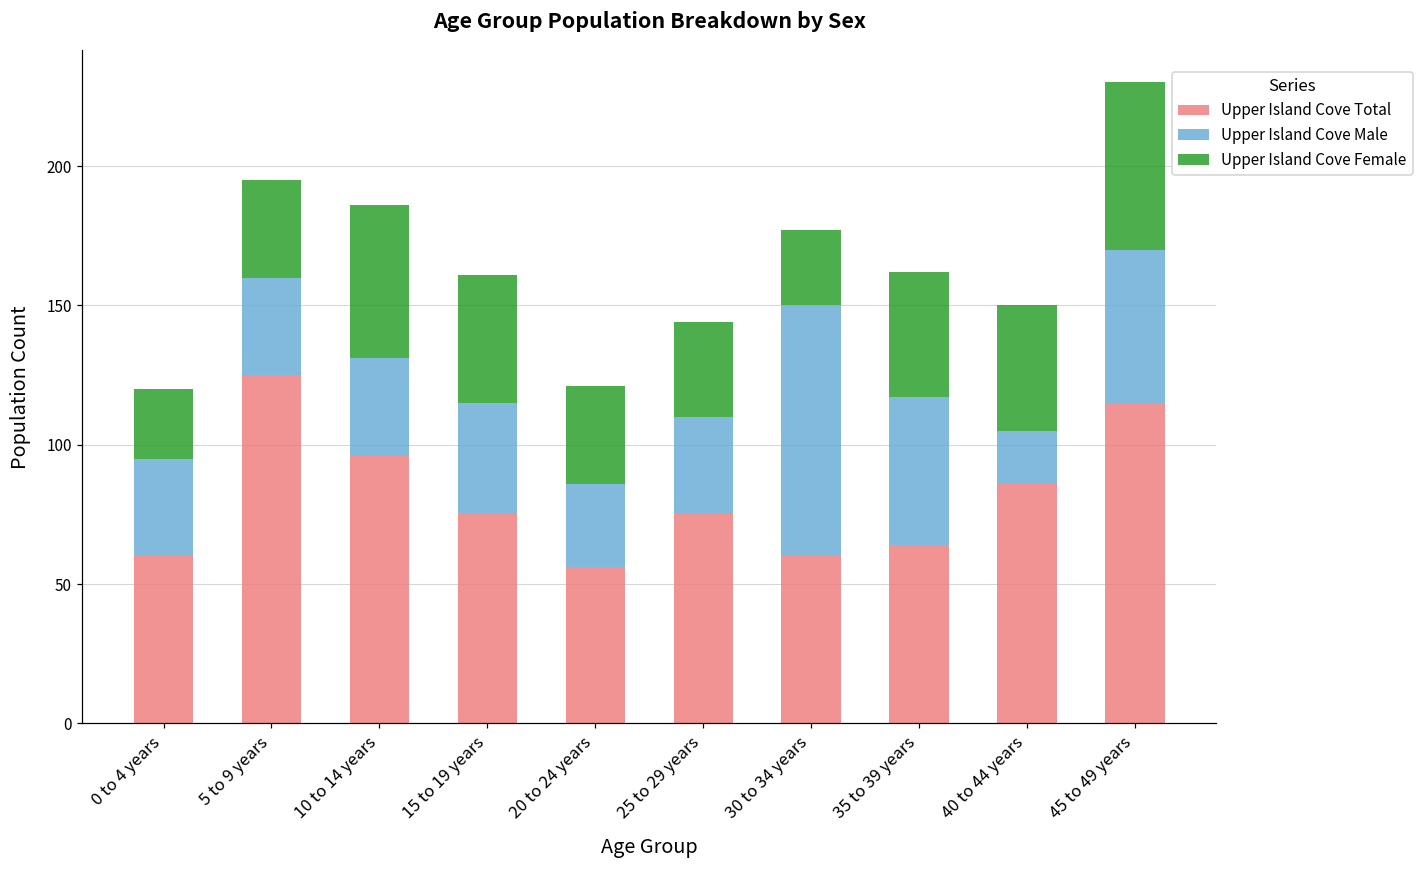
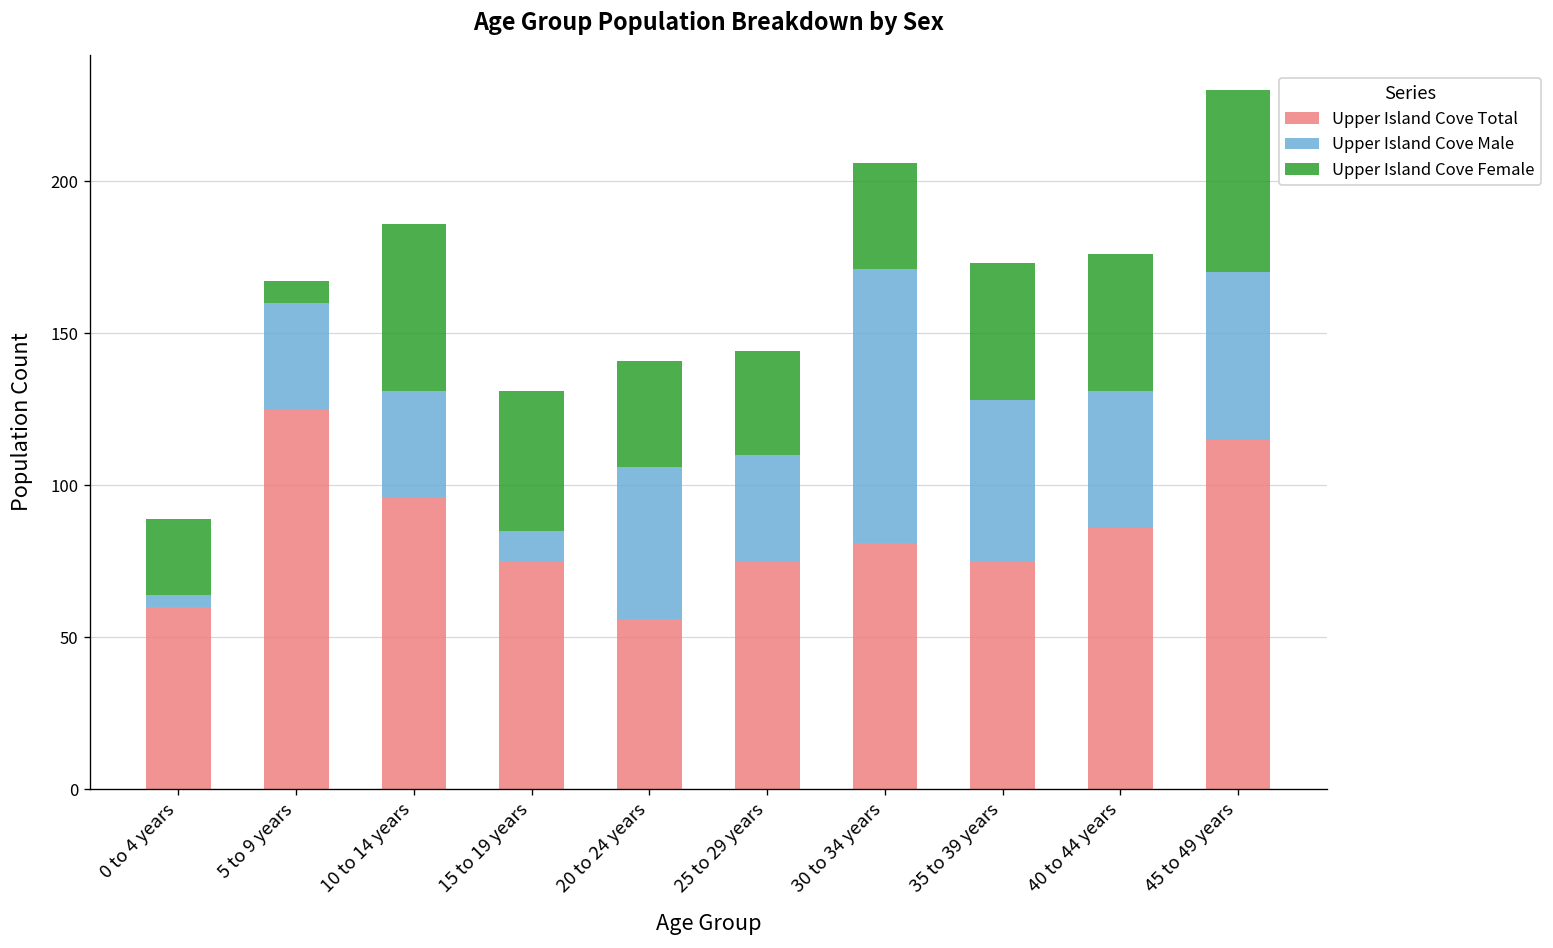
Upper Island Cove Male, 0 to 4 years: 35 -> 4
Upper Island Cove Female, 5 to 9 years: 35 -> 7
Upper Island Cove Male, 15 to 19 years: 40 -> 10
Upper Island Cove Male, 20 to 24 years: 30 -> 50
Upper Island Cove Total, 30 to 34 years: 60 -> 81
Upper Island Cove Female, 30 to 34 years: 27 -> 35
Upper Island Cove Total, 35 to 39 years: 64 -> 75
Upper Island Cove Male, 40 to 44 years: 19 -> 45
